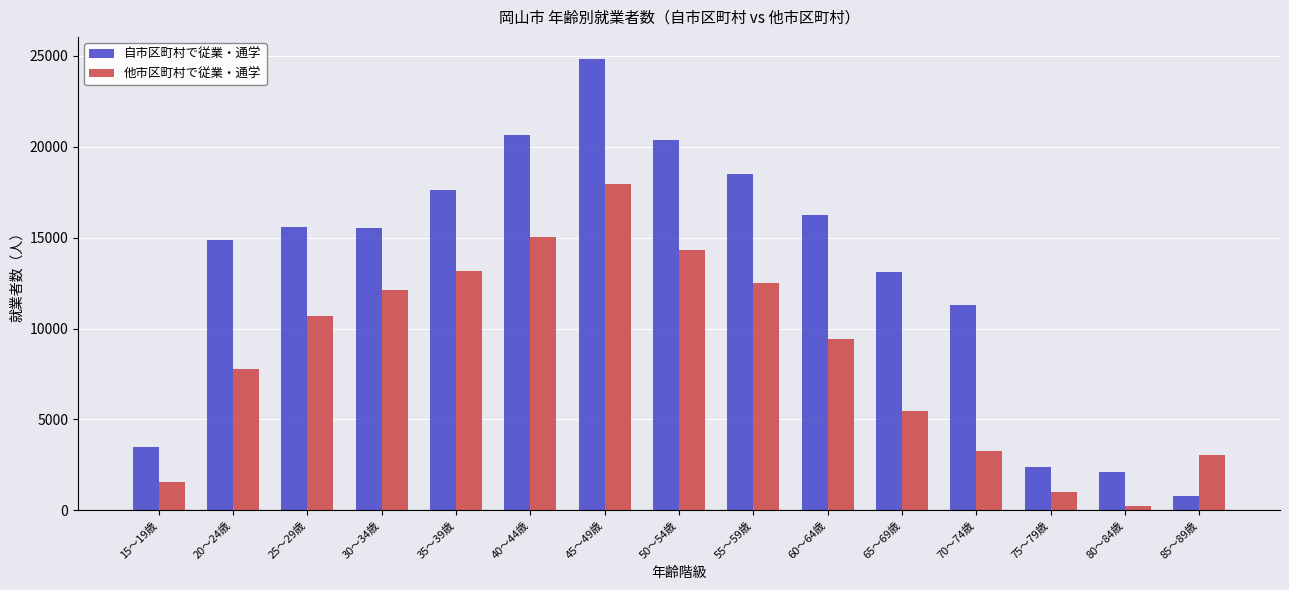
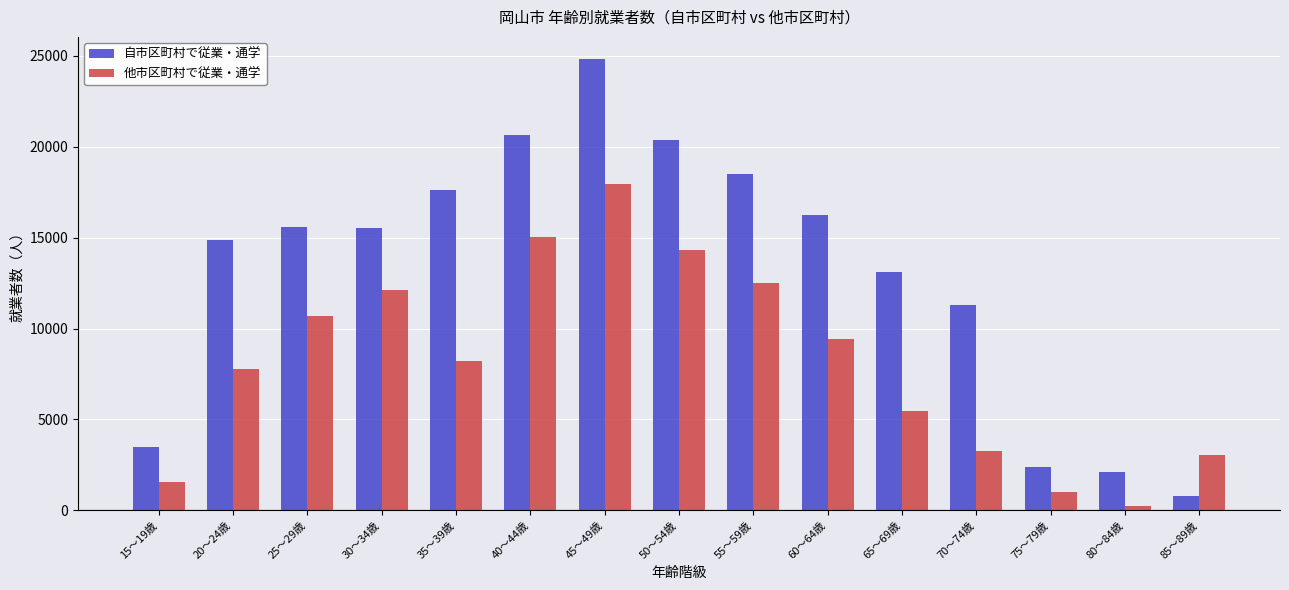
他市区町村で従業・通学, 35～39歳: 13200 -> 8200
